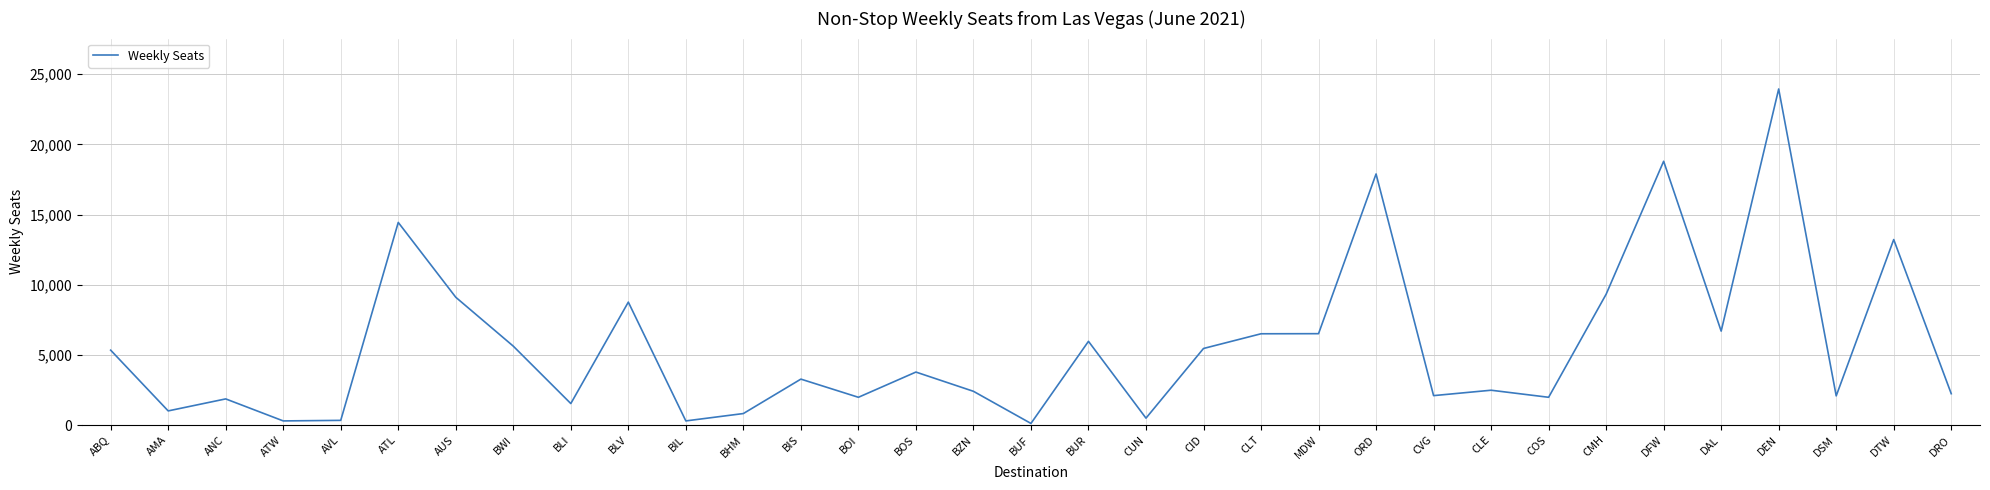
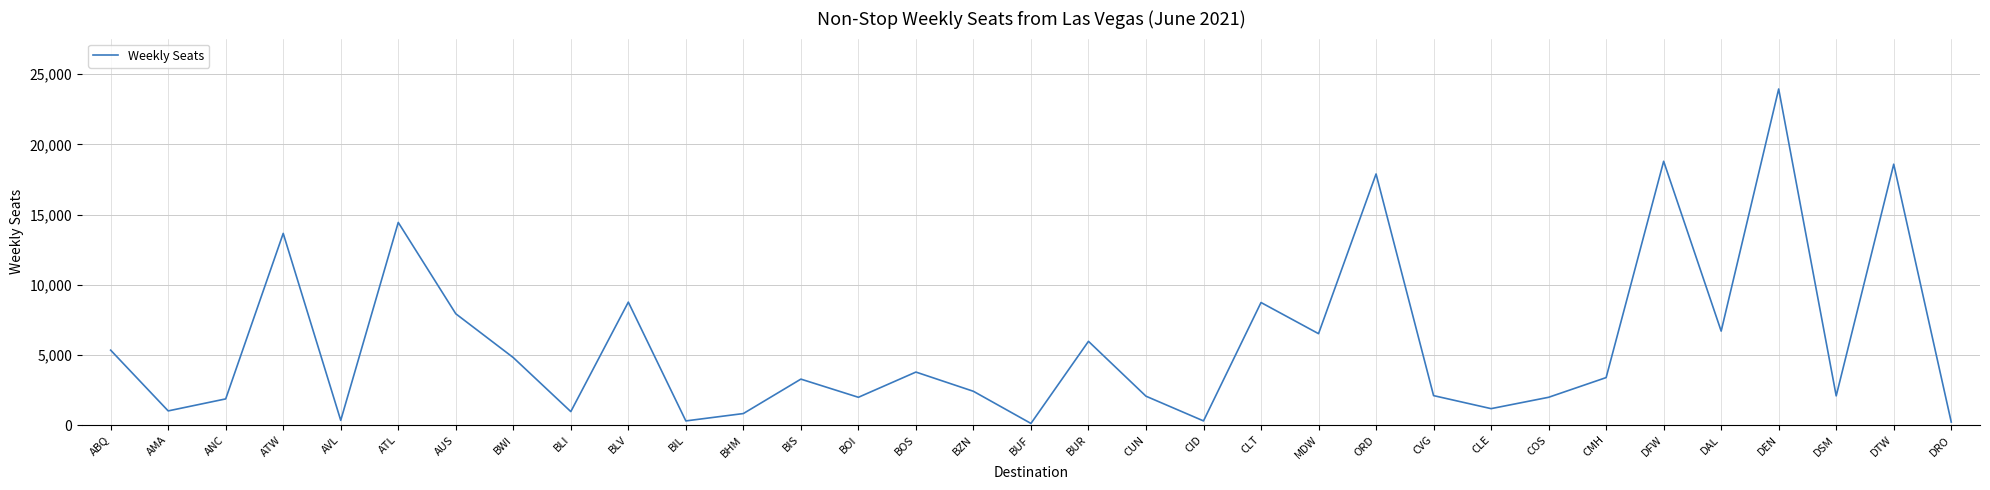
ATW: 300 -> 13,700
AUS: 9,100 -> 7,900
BWI: 5,600 -> 4,800
BLI: 1,500 -> 1,000
CUN: 500 -> 2,100
CID: 5,500 -> 300
CLT: 6,500 -> 8,700
CLE: 2,500 -> 1,200
CMH: 9,300 -> 3,400
DTW: 13,200 -> 18,600
DRO: 2,200 -> 200
